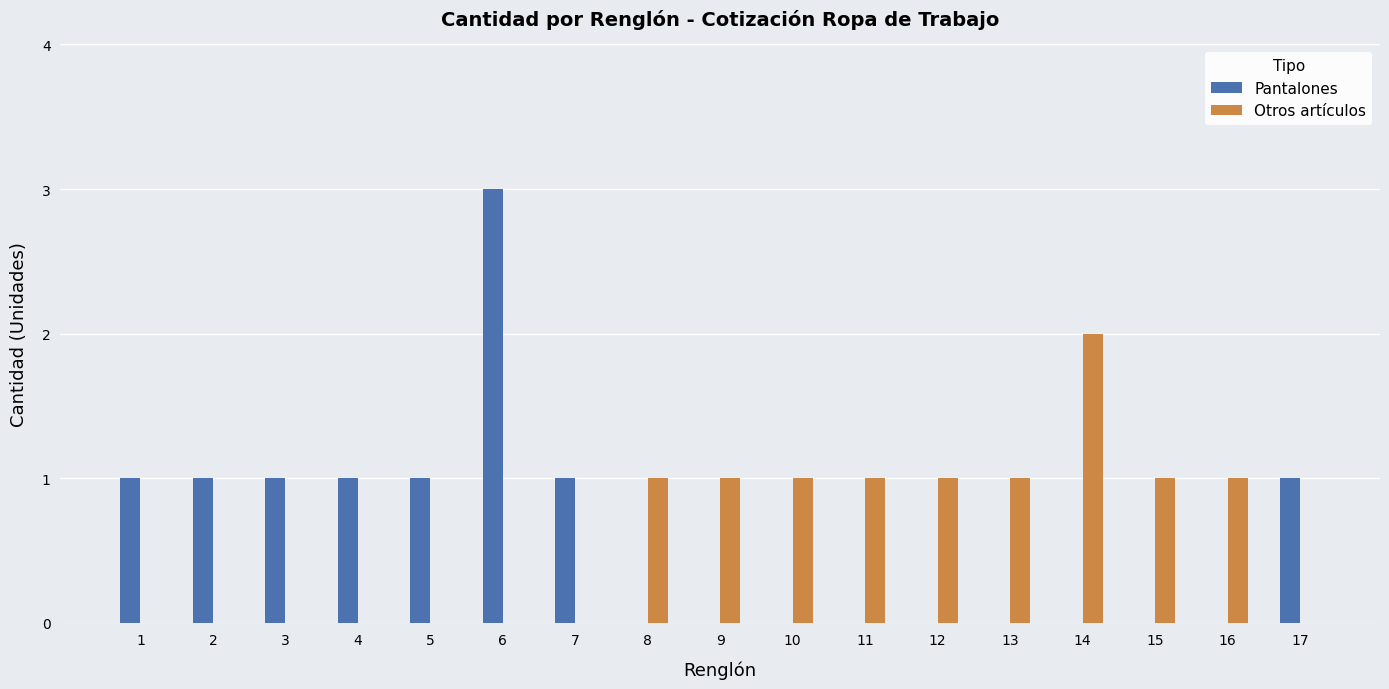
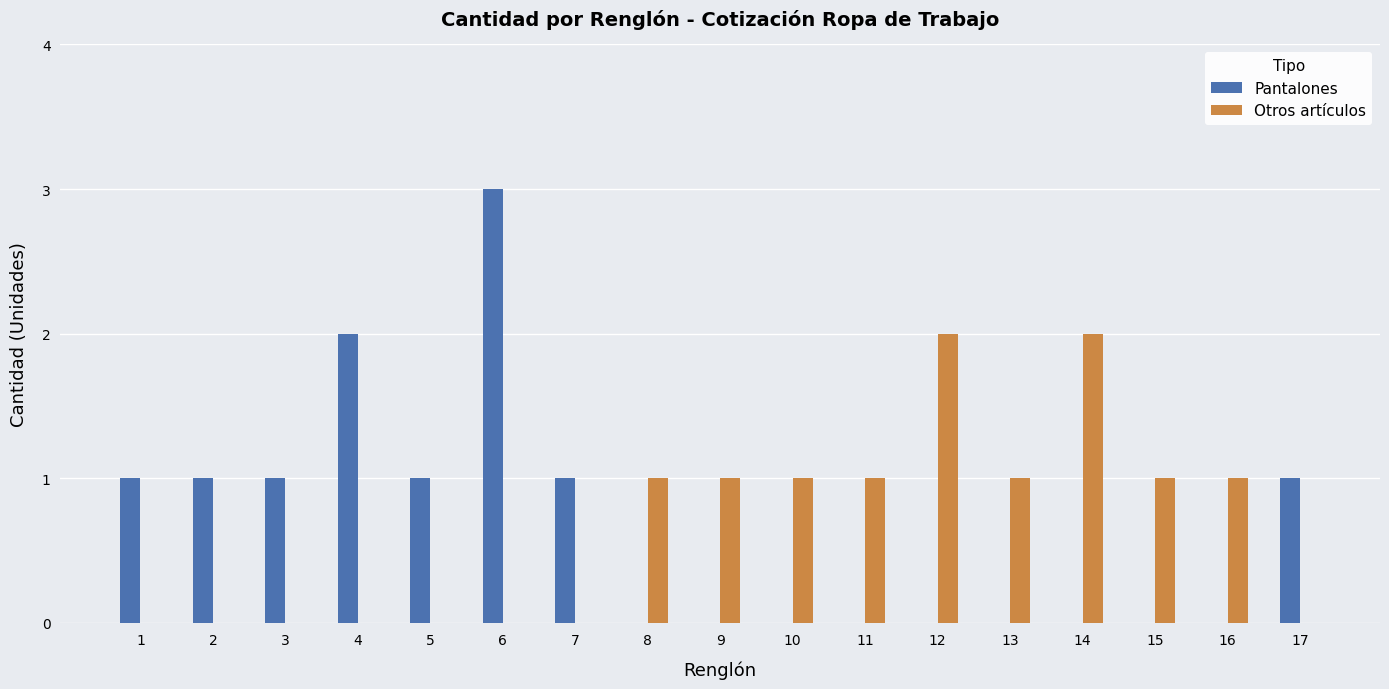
Pantalones, 4: 1 -> 2
Otros artículos, 12: 1 -> 2
